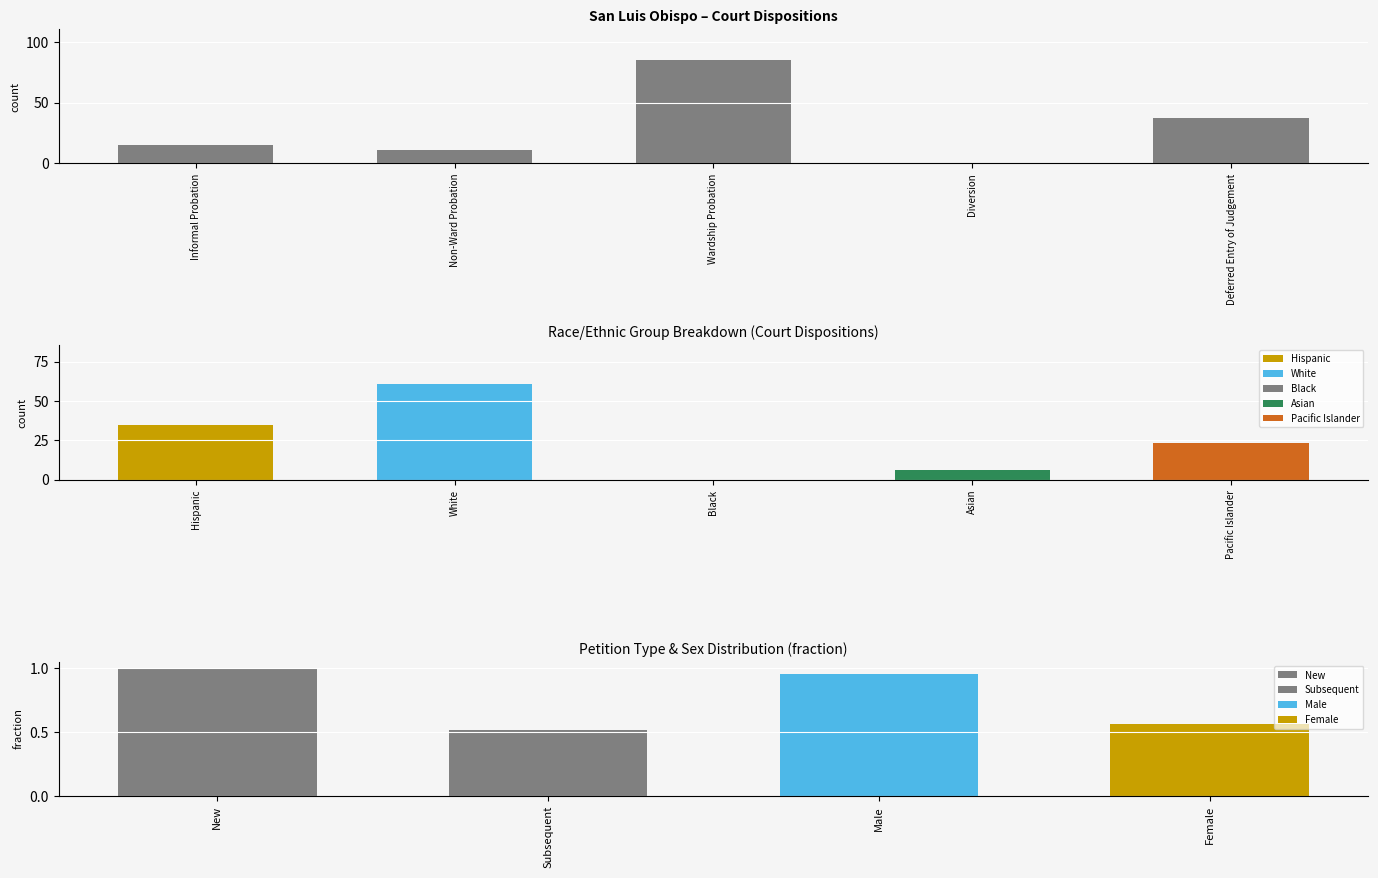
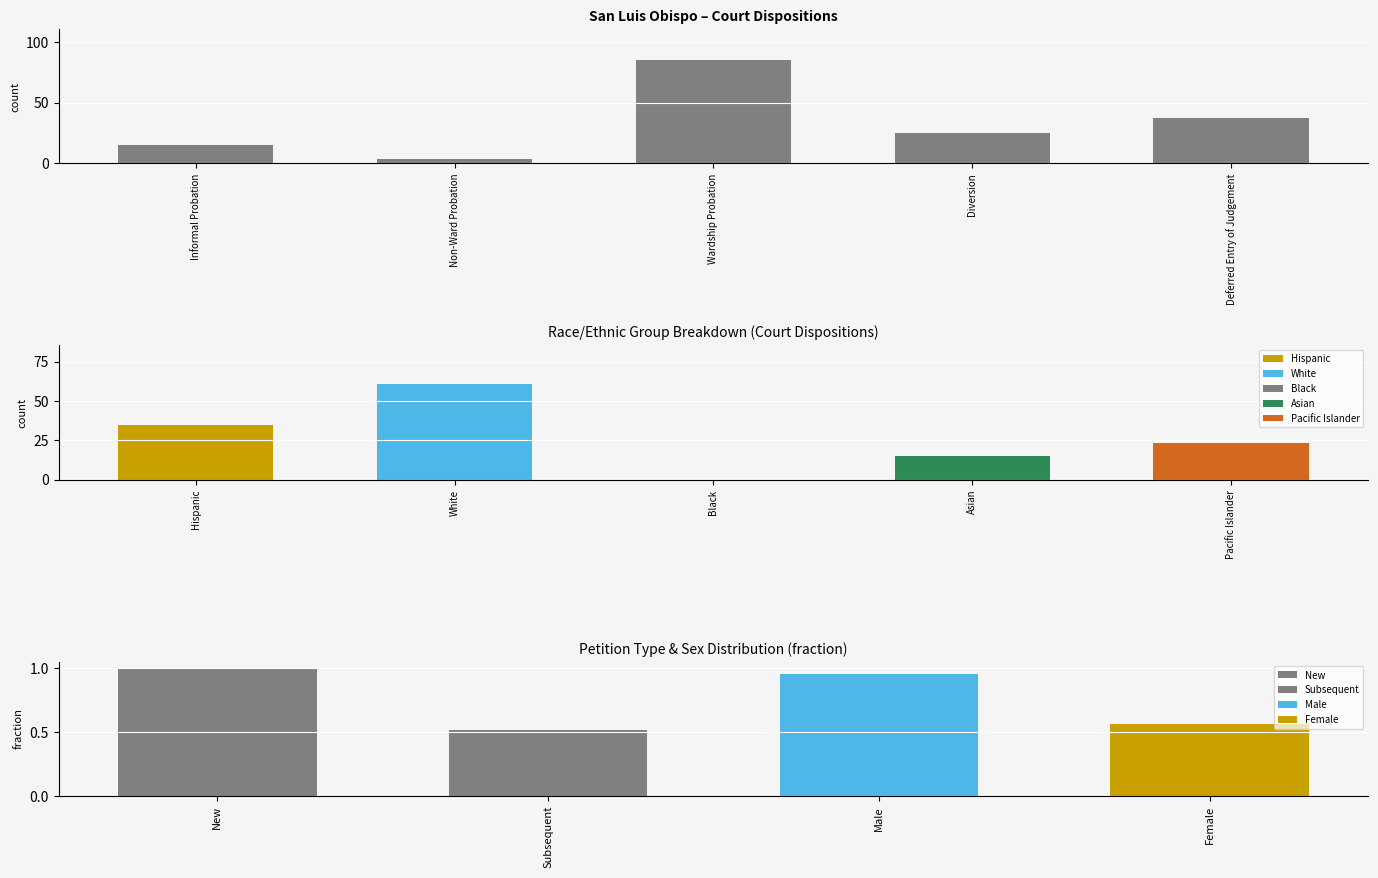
San Luis Obispo – Court Dispositions, Non-Ward Probation: 11 -> 4
San Luis Obispo – Court Dispositions, Diversion: 0 -> 25
Race/Ethnic Group Breakdown (Court Dispositions), Asian: 6 -> 15
